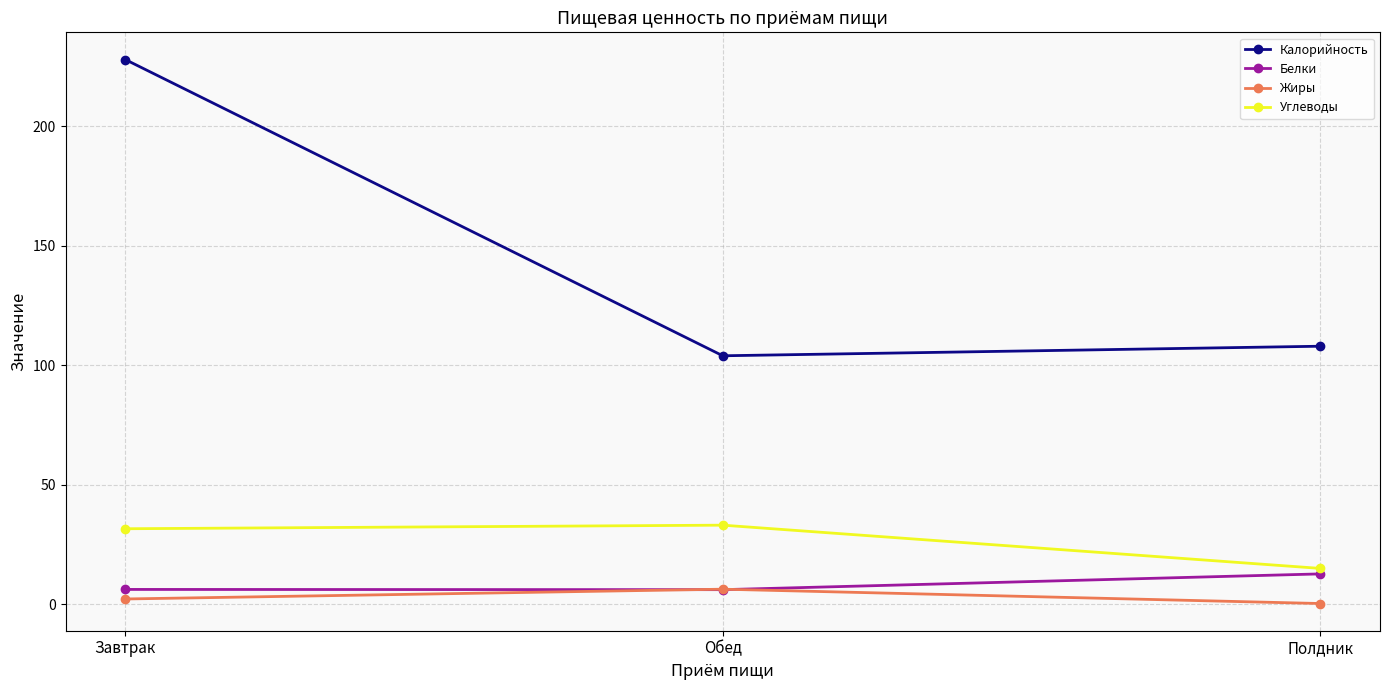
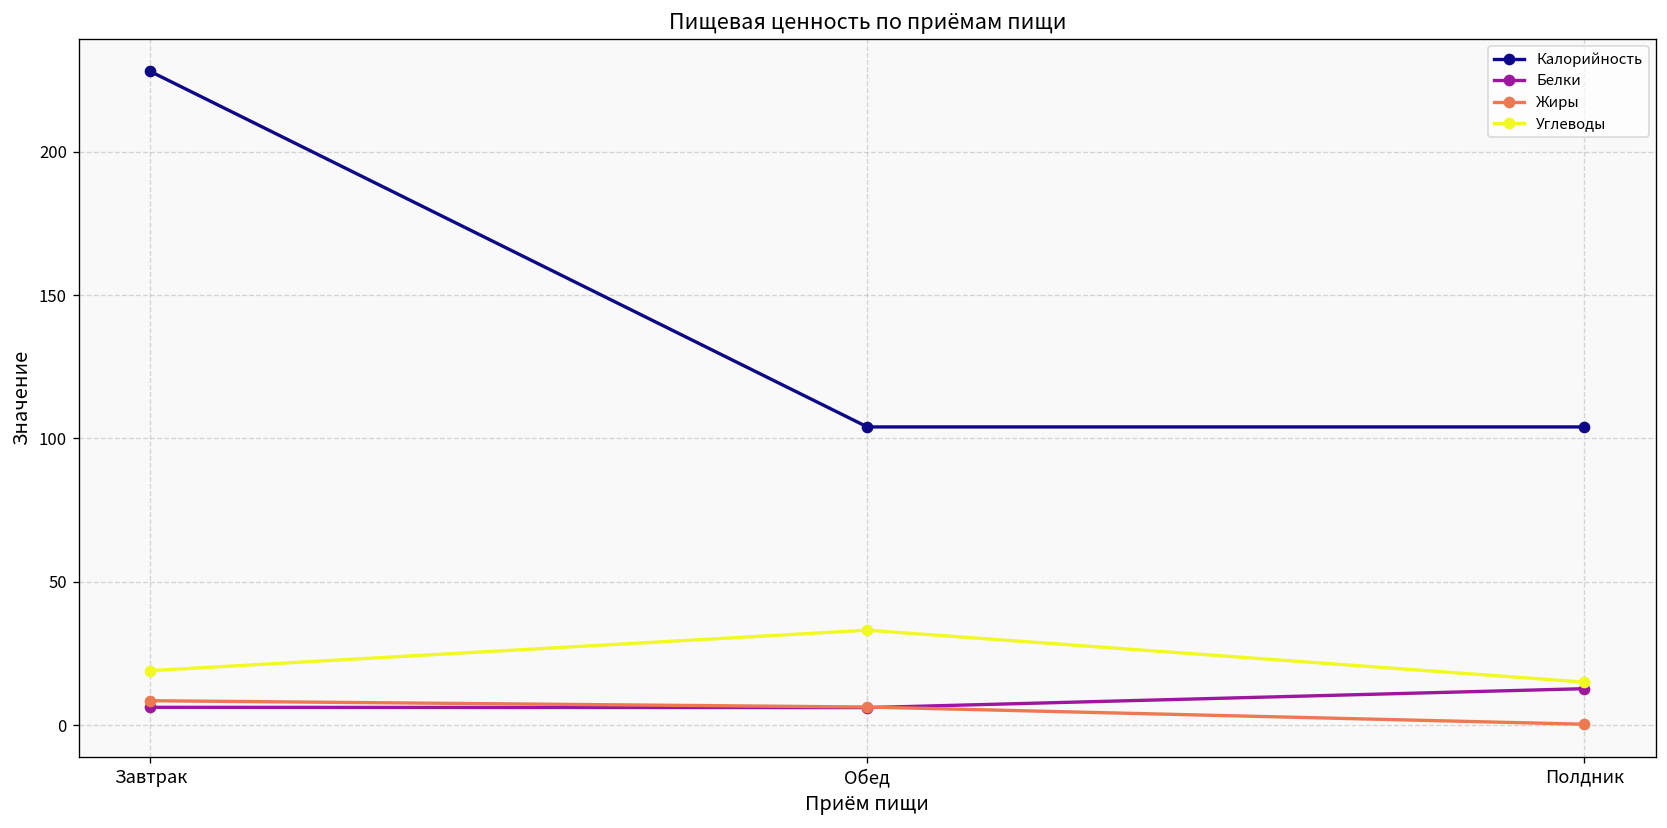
Жиры, Завтрак: 2 -> 9
Углеводы, Завтрак: 32 -> 19
Калорийность, Полдник: 108 -> 104
